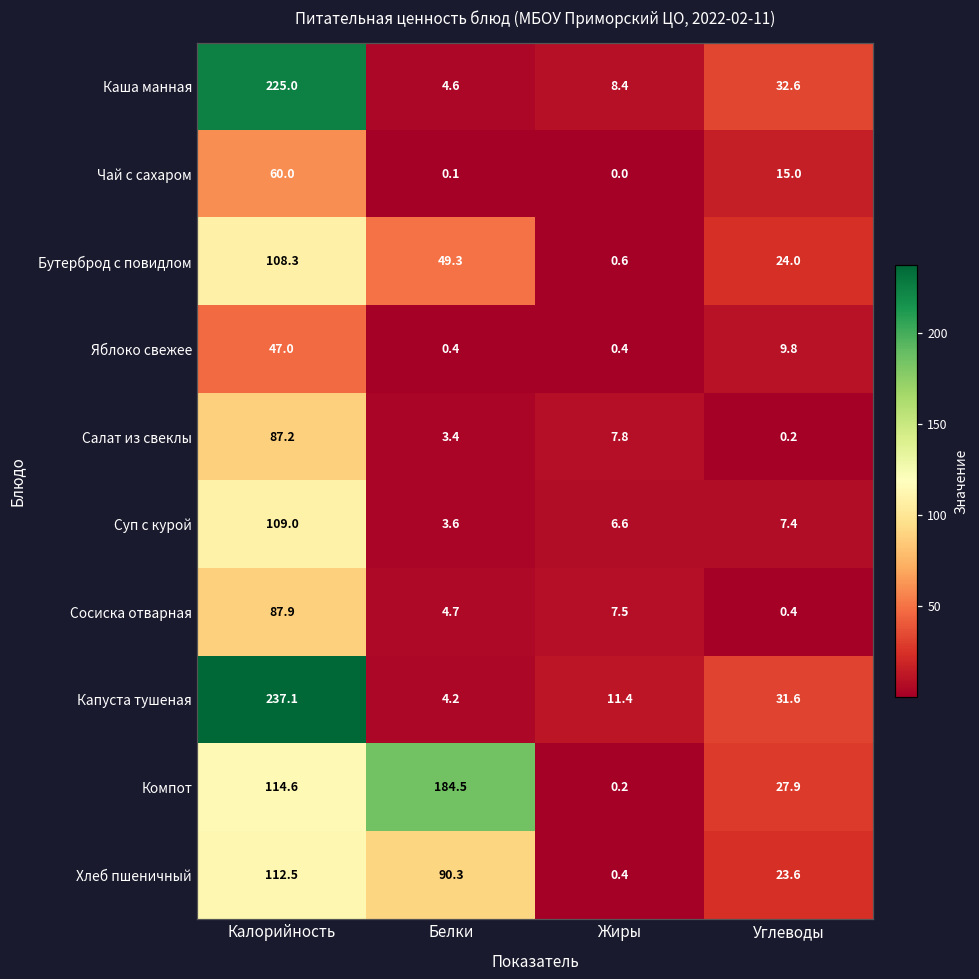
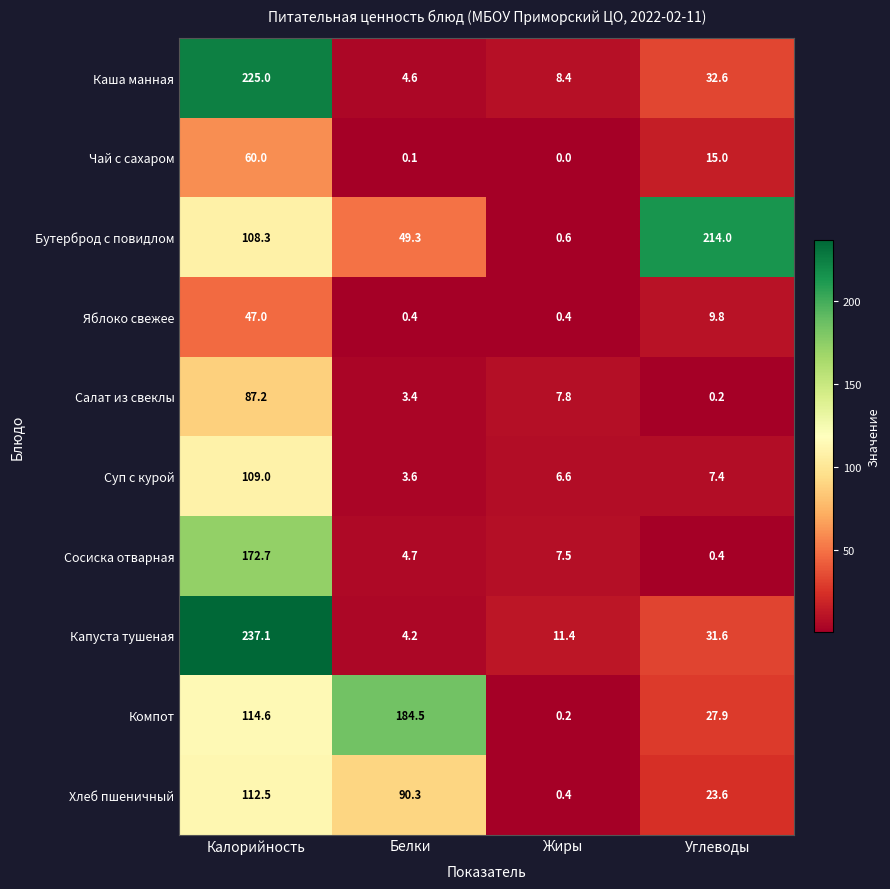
Бутерброд с повидлом, Углеводы: 24.0 -> 214.0
Сосиска отварная, Калорийность: 87.9 -> 172.7
